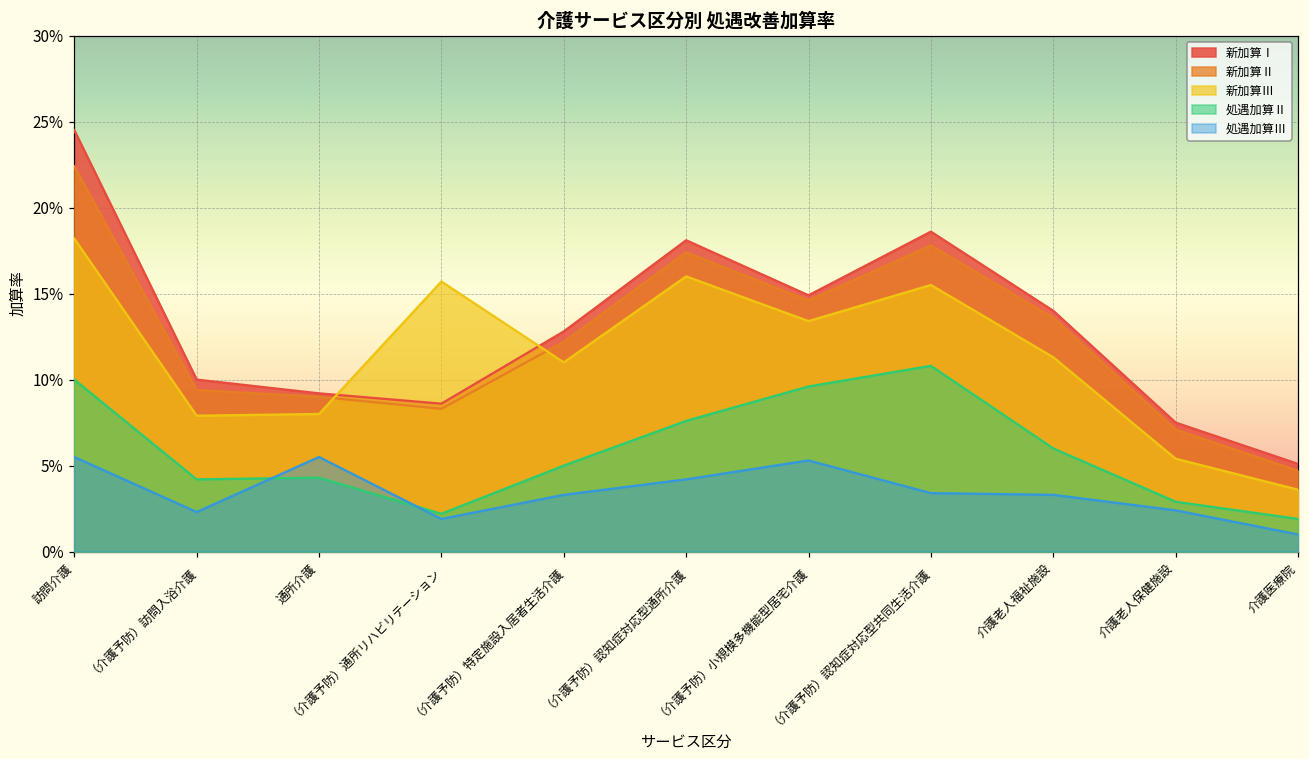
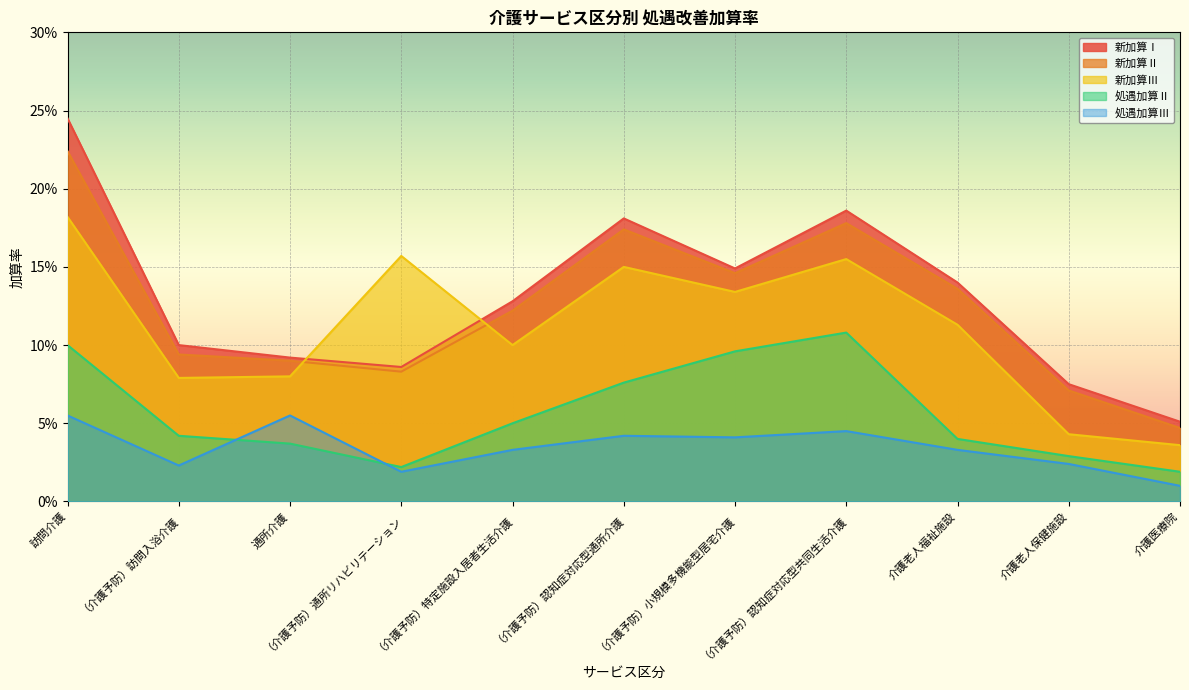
処遇加算Ⅱ, 通所介護: 4.3% -> 3.7%
新加算Ⅲ, （介護予防）特定施設入居者生活介護: 11.0% -> 10.0%
新加算Ⅲ, （介護予防）認知症対応型通所介護: 16.0% -> 15.0%
処遇加算Ⅲ, （介護予防）小規模多機能型居宅介護: 5.3% -> 4.1%
処遇加算Ⅲ, （介護予防）認知症対応型共同生活介護: 3.4% -> 4.5%
処遇加算Ⅱ, 介護老人福祉施設: 6.0% -> 4.0%
新加算Ⅲ, 介護老人保健施設: 5.4% -> 4.3%
